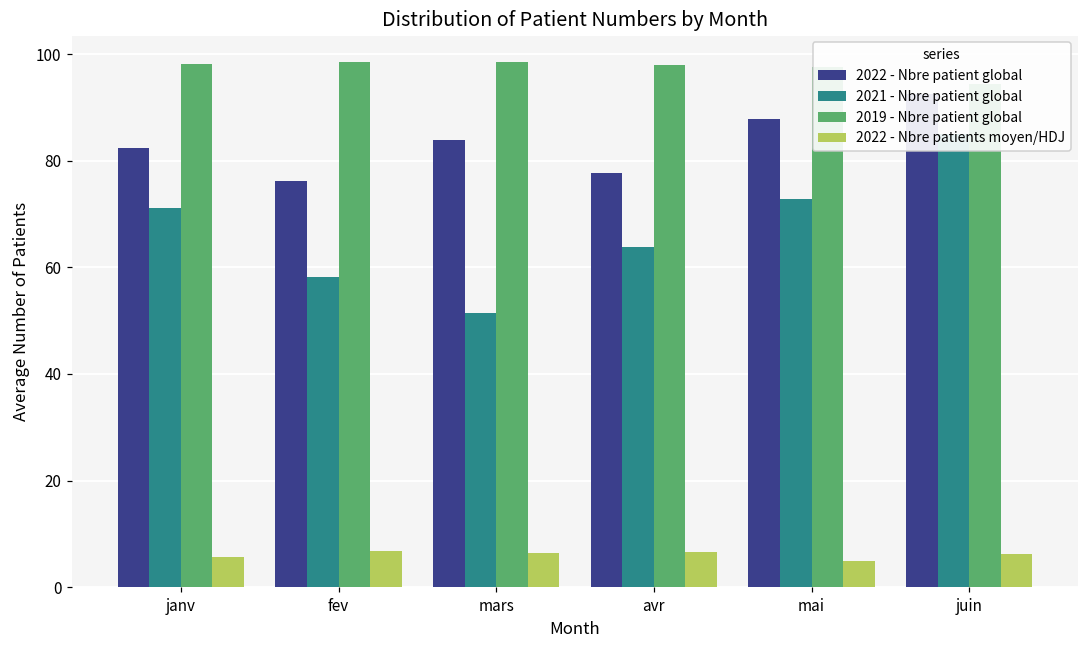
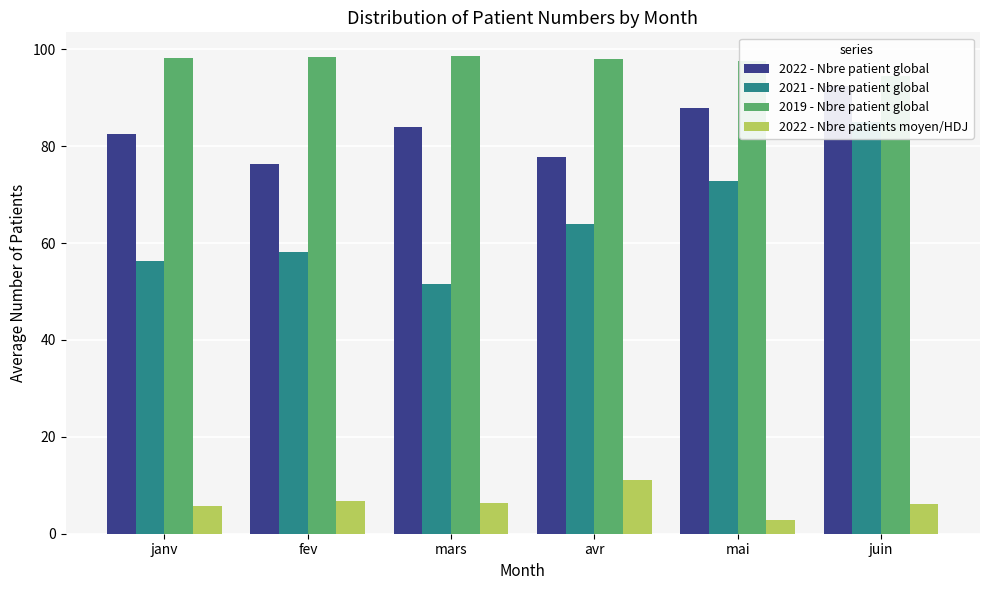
2021 - Nbre patient global, janv: 71 -> 56
2022 - Nbre patients moyen/HDJ, avr: 7 -> 11
2022 - Nbre patients moyen/HDJ, mai: 5 -> 3
